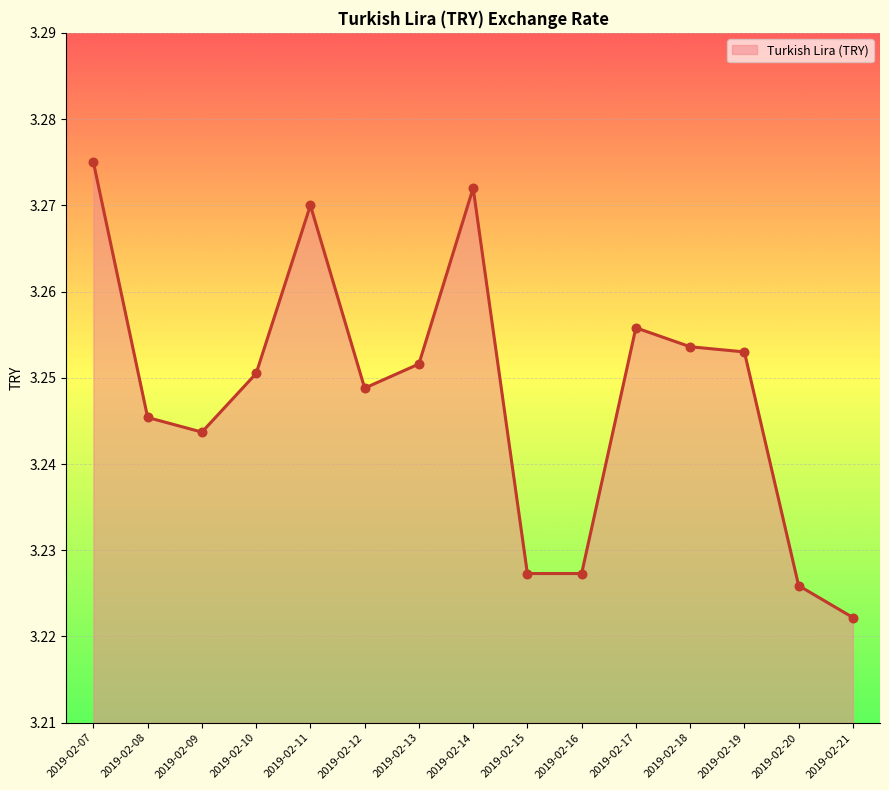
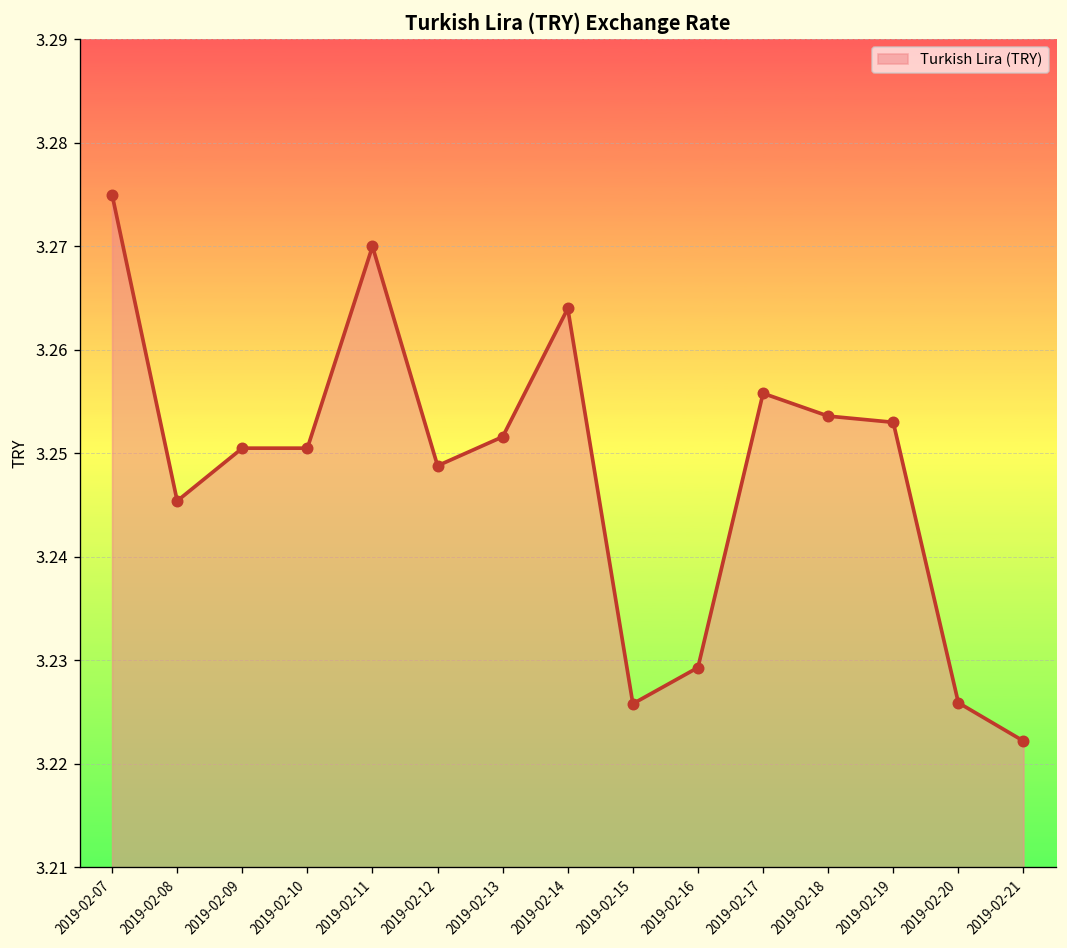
2019-02-09: 3.244 -> 3.251
2019-02-14: 3.272 -> 3.264
2019-02-15: 3.227 -> 3.226
2019-02-16: 3.227 -> 3.229
